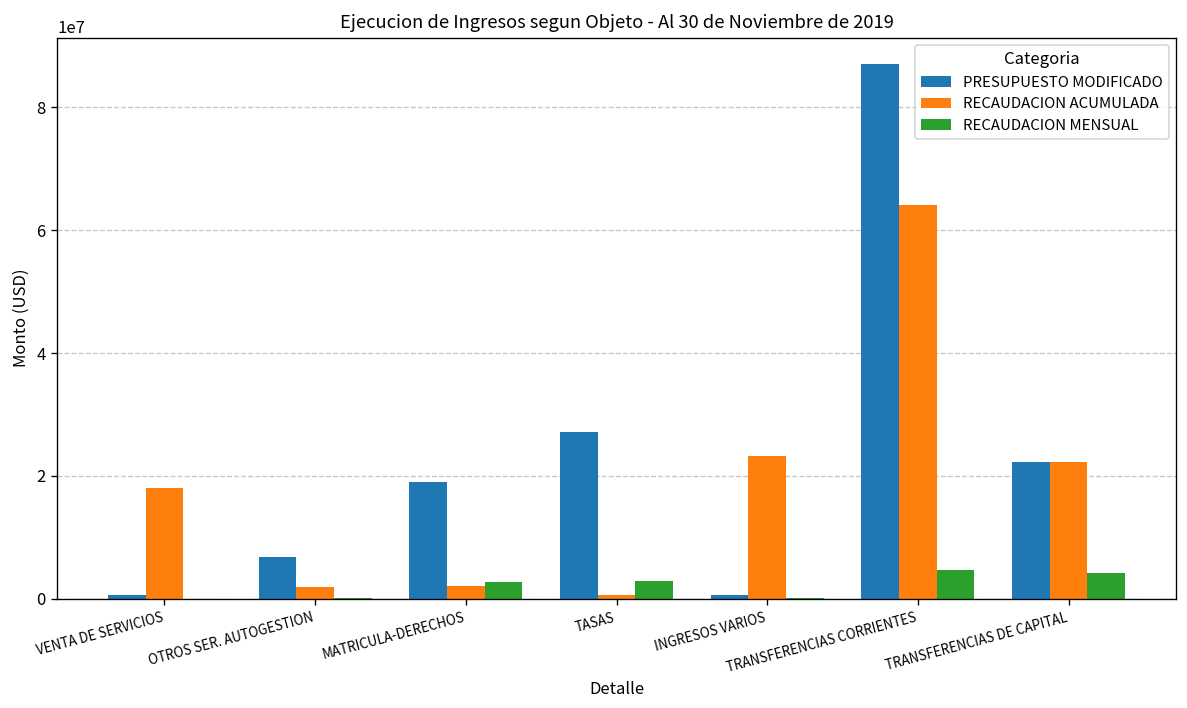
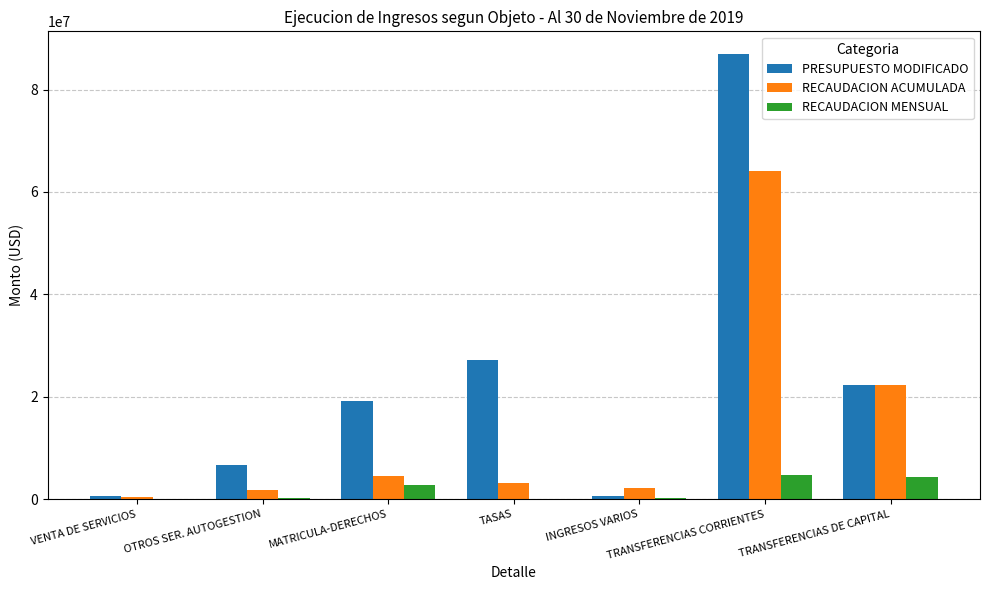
RECAUDACION ACUMULADA, VENTA DE SERVICIOS: 18000000 -> 0
RECAUDACION ACUMULADA, MATRICULA-DERECHOS: 2000000 -> 5000000
RECAUDACION ACUMULADA, TASAS: 1000000 -> 3000000
RECAUDACION MENSUAL, TASAS: 3000000 -> 0
RECAUDACION ACUMULADA, INGRESOS VARIOS: 23000000 -> 2000000
